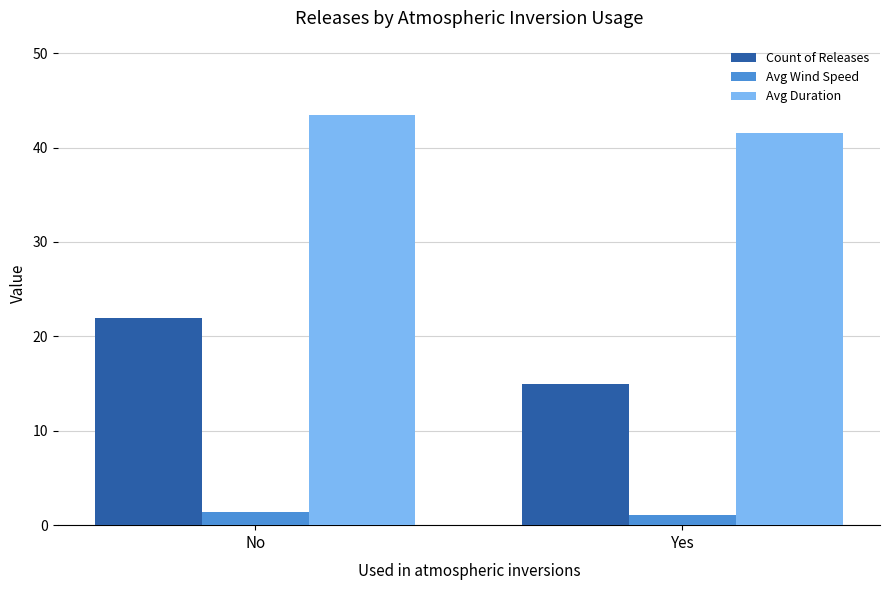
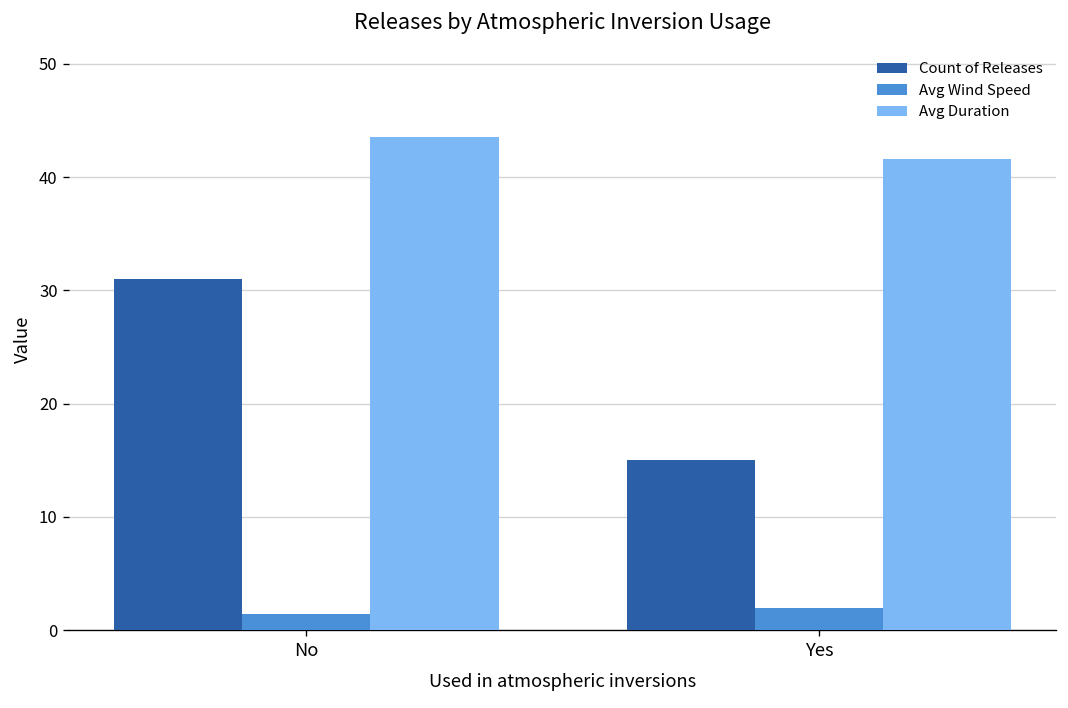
Count of Releases, No: 22 -> 31
Avg Wind Speed, Yes: 1 -> 2
